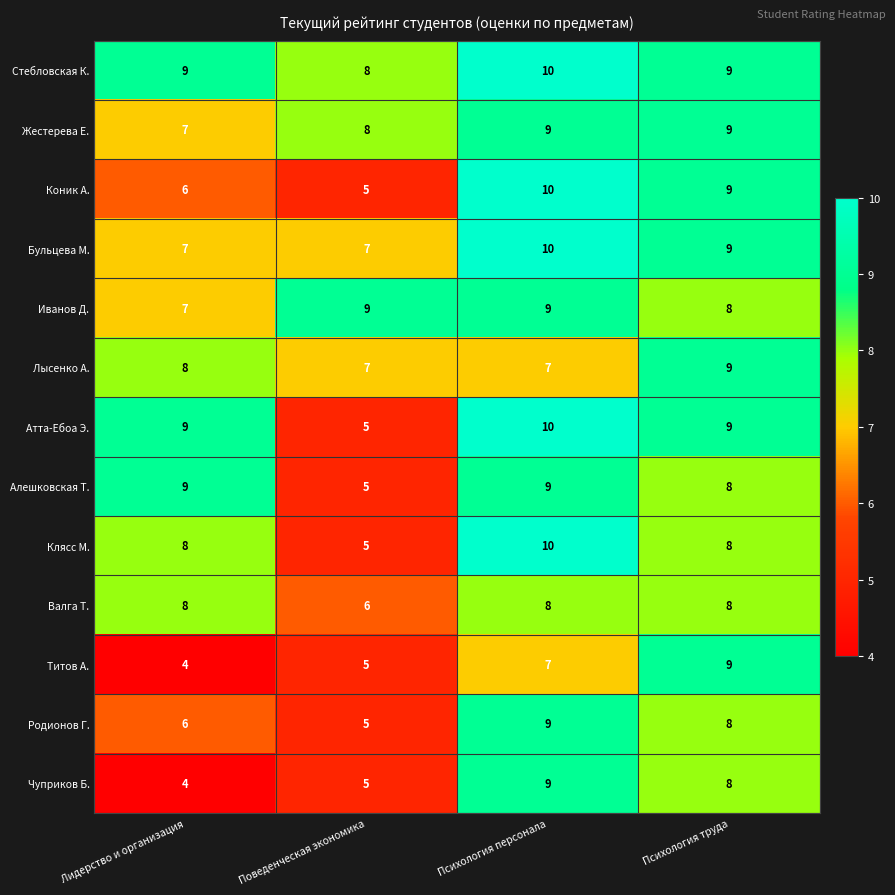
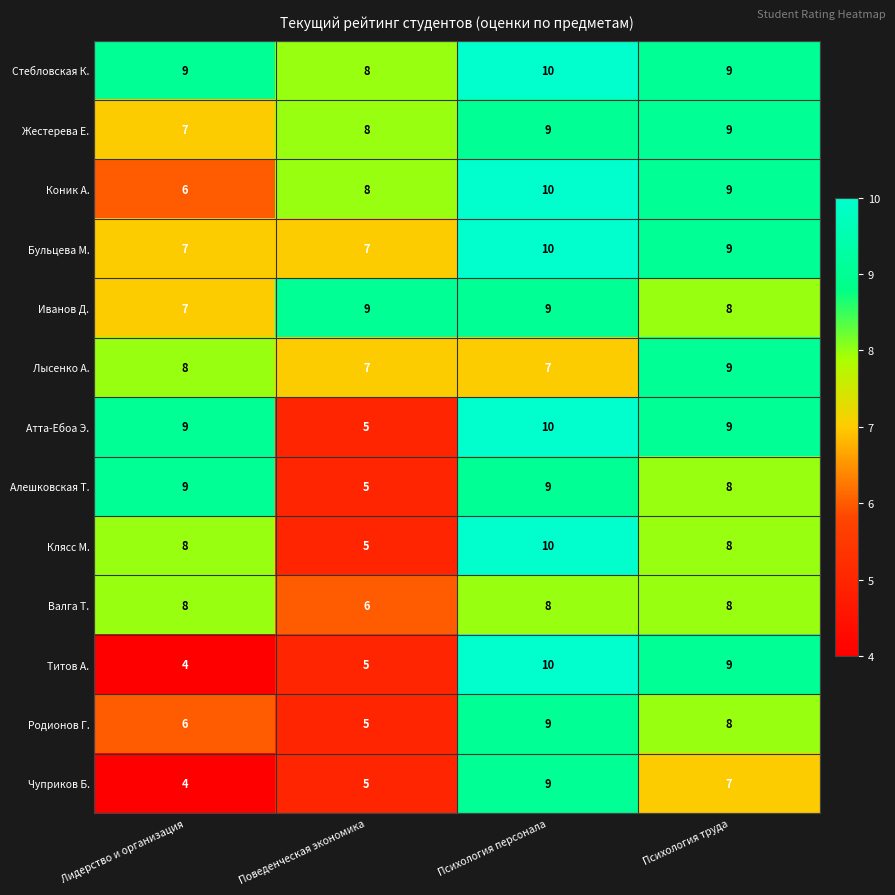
Коник А., Поведенческая экономика: 5 -> 8
Титов А., Психология персонала: 7 -> 10
Чуприков Б., Психология труда: 8 -> 7
